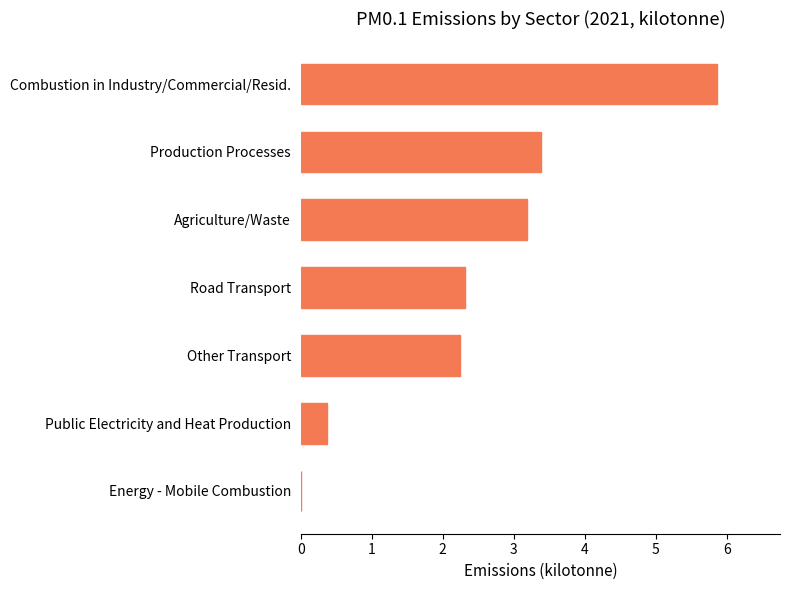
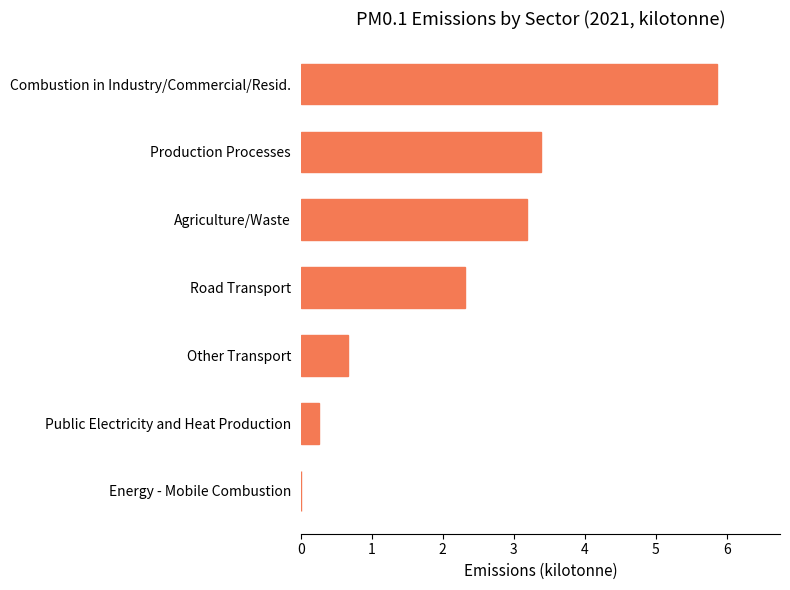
Other Transport: 2.2 -> 0.7
Public Electricity and Heat Production: 0.4 -> 0.3
